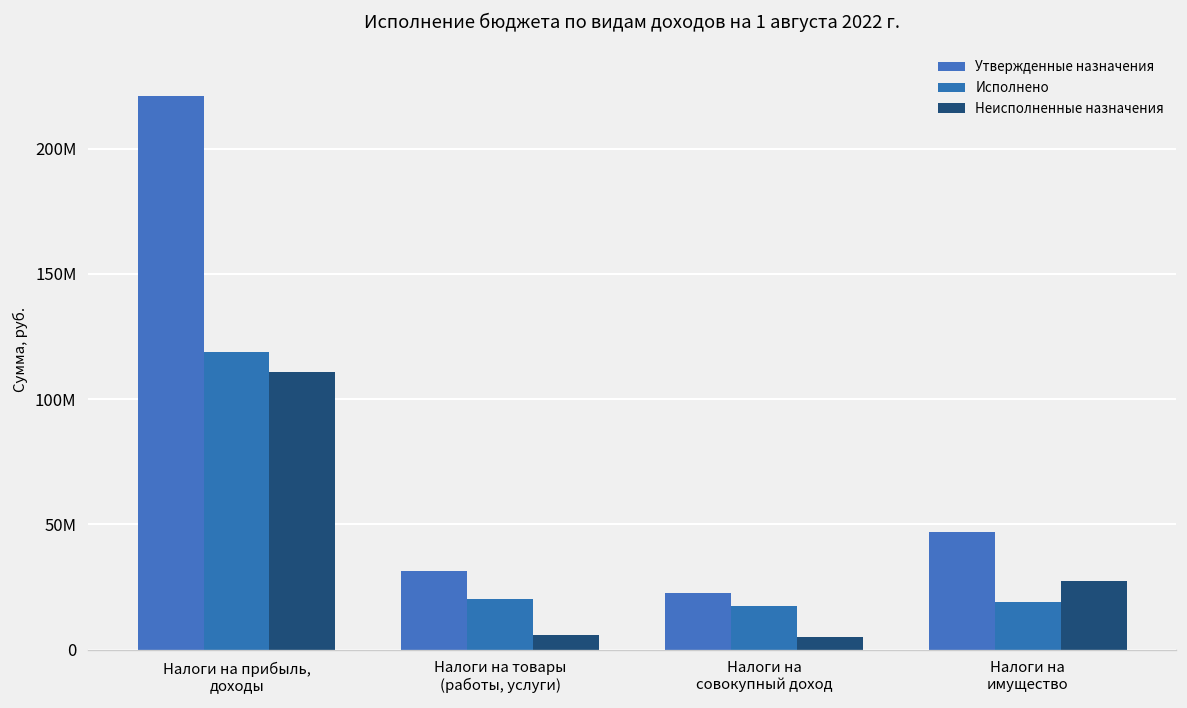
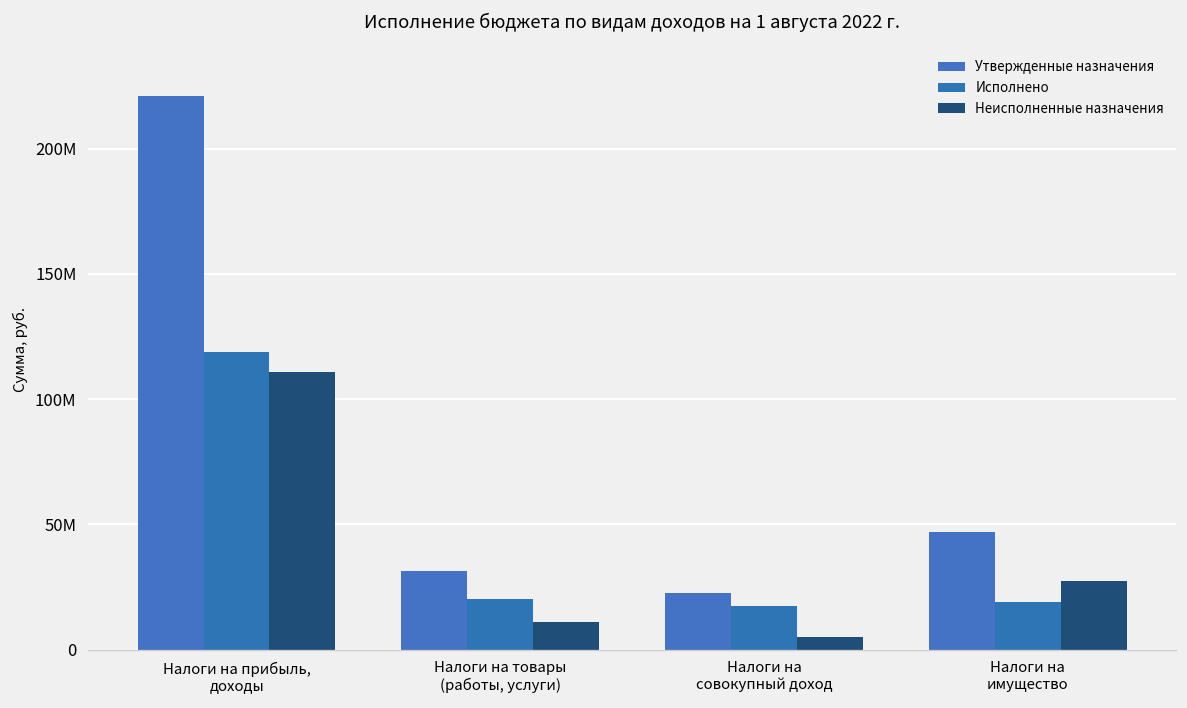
Неисполненные назначения, Налоги на товары (работы, услуги): 6000000 -> 11000000
